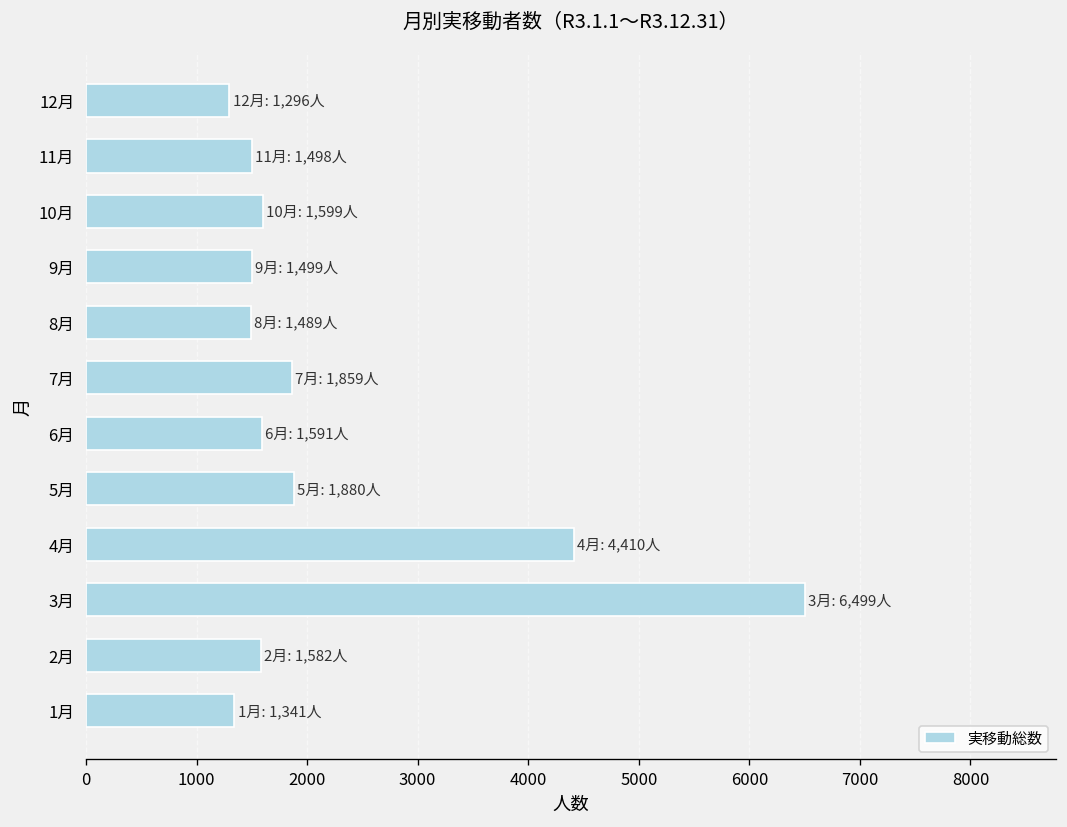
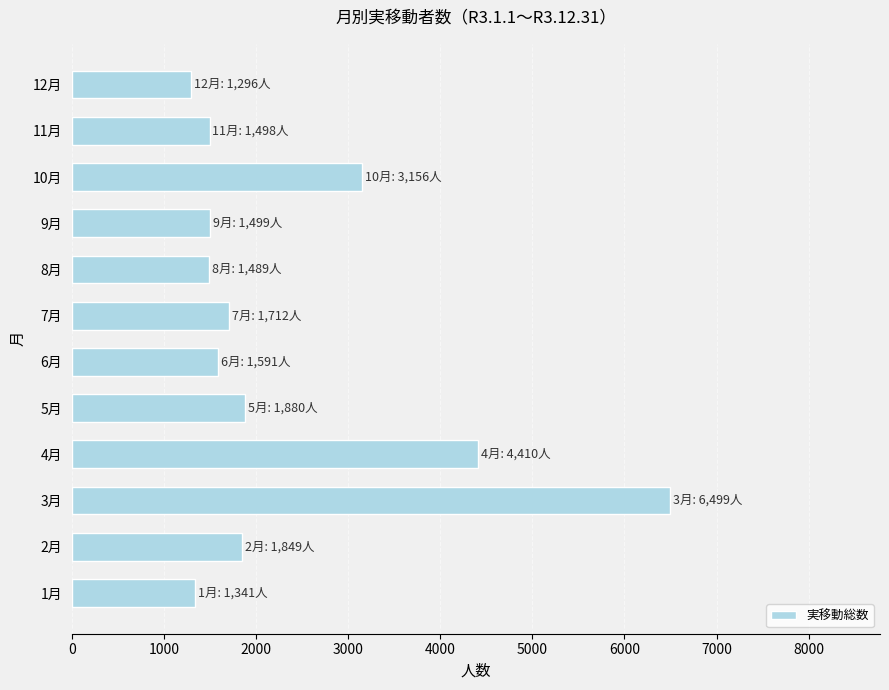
10月: 1,599人 -> 3,156人
7月: 1,859人 -> 1,712人
2月: 1,582人 -> 1,849人
